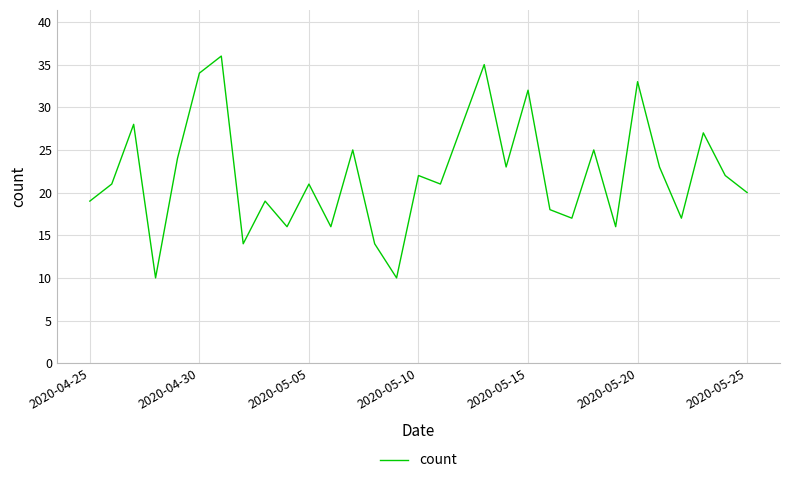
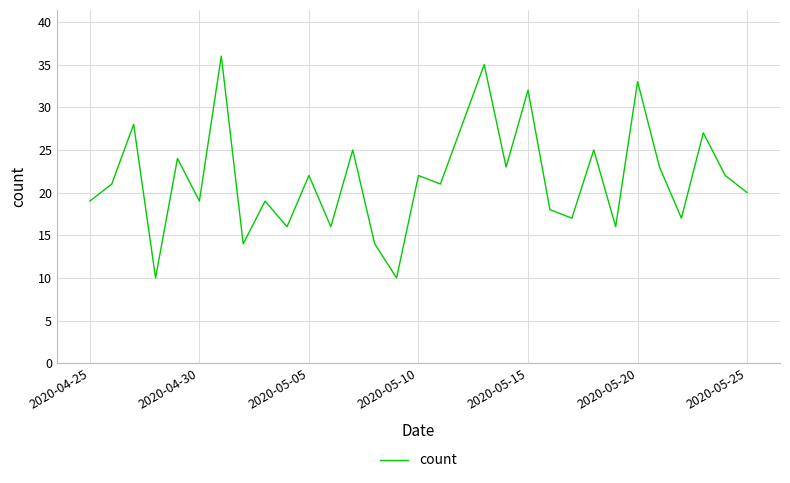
2020-04-30: 34 -> 19
2020-05-05: 21 -> 22
